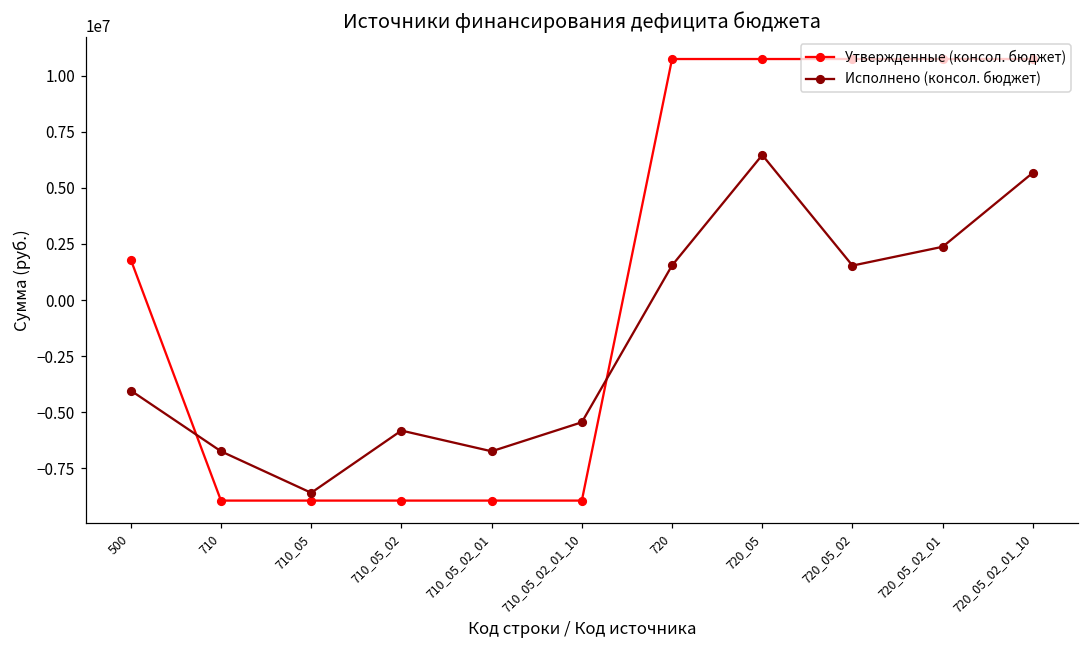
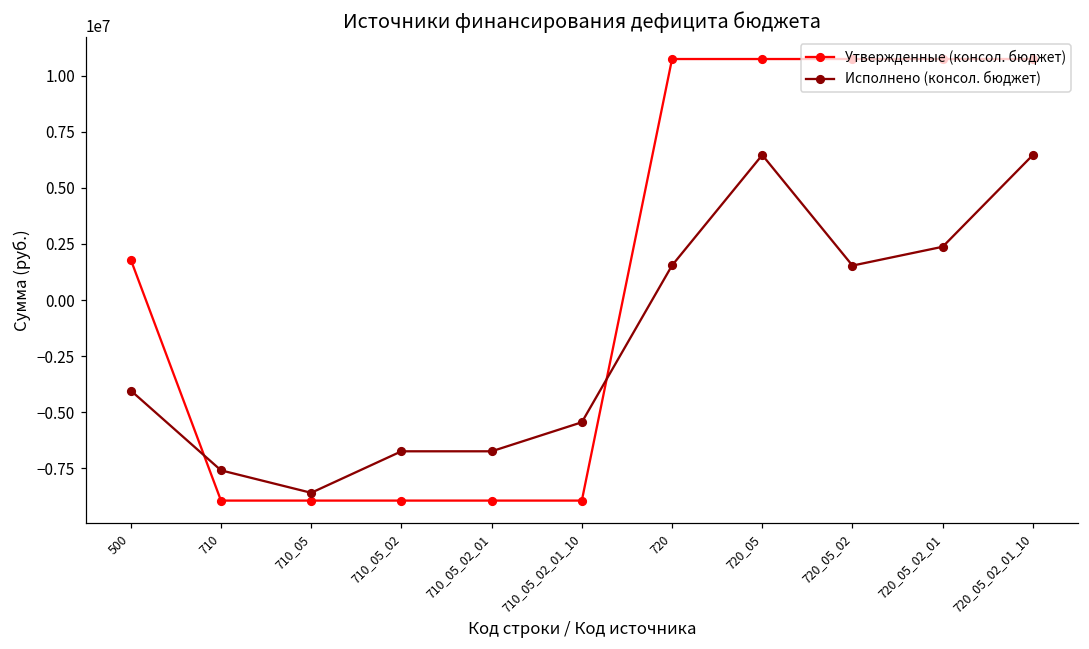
Исполнено (консол. бюджет), 710: -6700000 -> -7600000
Исполнено (консол. бюджет), 710_05_02: -5800000 -> -6700000
Исполнено (консол. бюджет), 720_05_02_01_10: 5700000 -> 6500000
